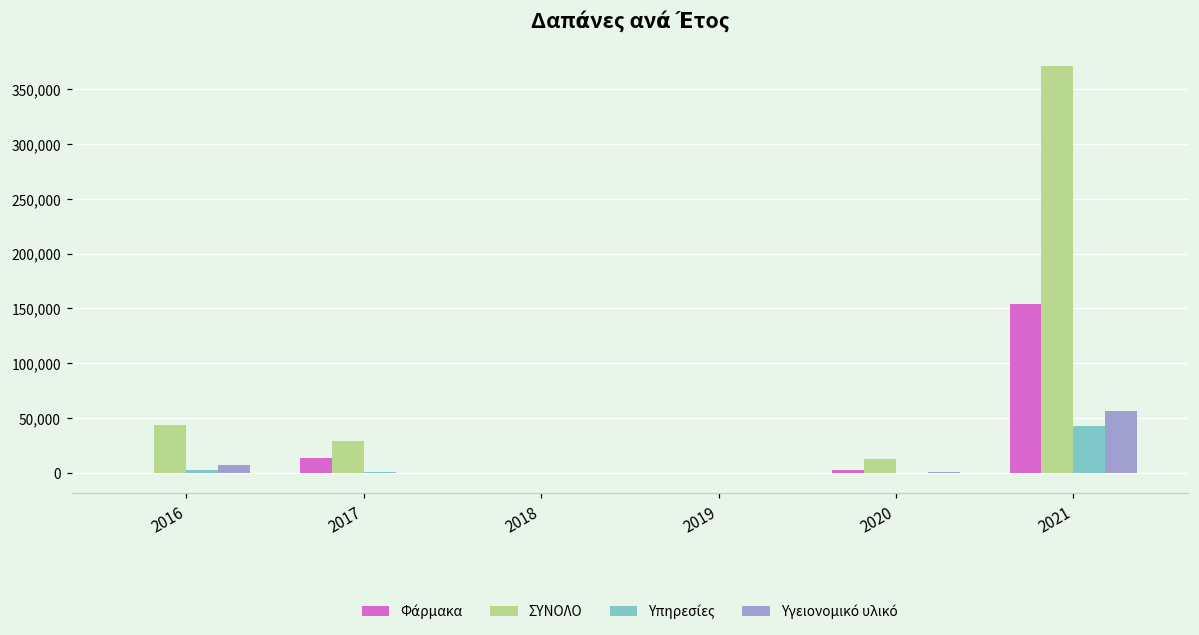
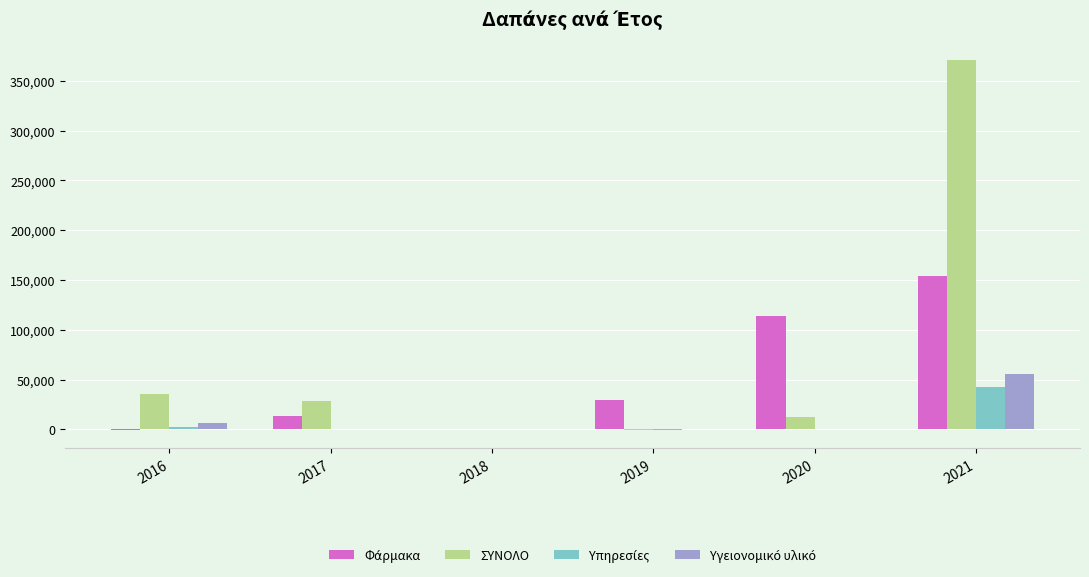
ΣΥΝΟΛΟ, 2016: 44,000 -> 35,000
Φάρμακα, 2019: 0 -> 30,000
Φάρμακα, 2020: 0 -> 110,000
